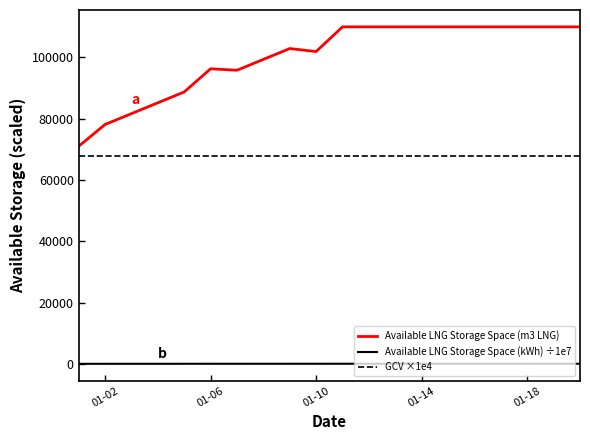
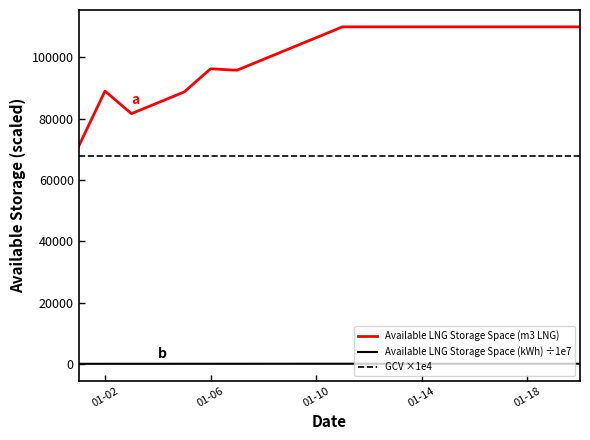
Available LNG Storage Space (m3 LNG), 01-02: 78000 -> 89000
Available LNG Storage Space (m3 LNG), 01-10: 102000 -> 106000
